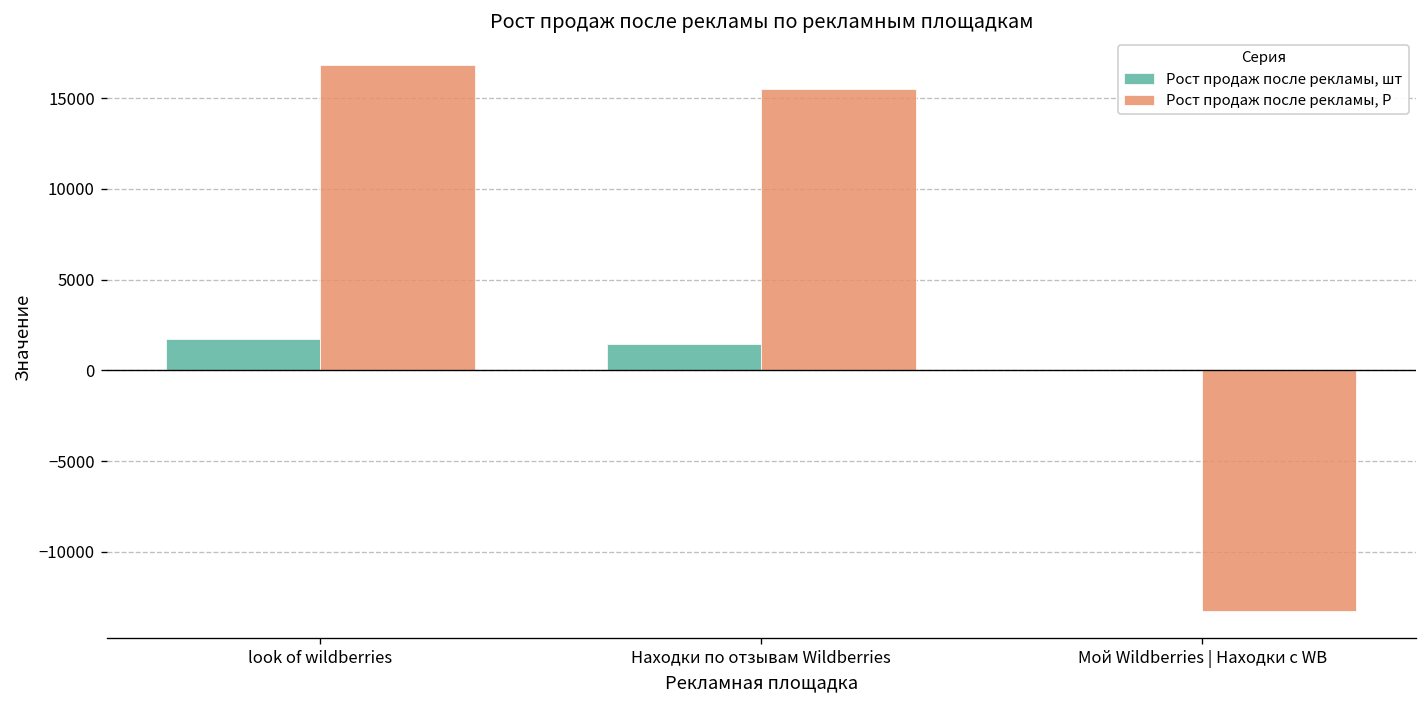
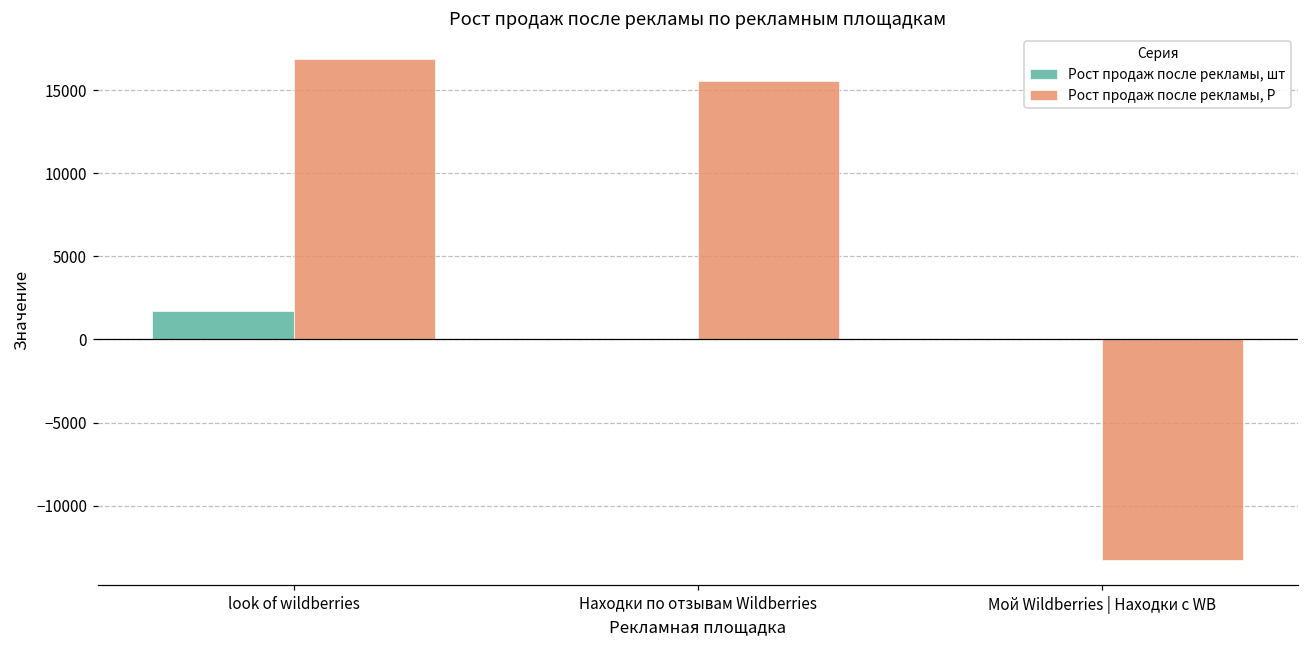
Рост продаж после рекламы, шт, Находки по отзывам Wildberries: 1400 -> 0
